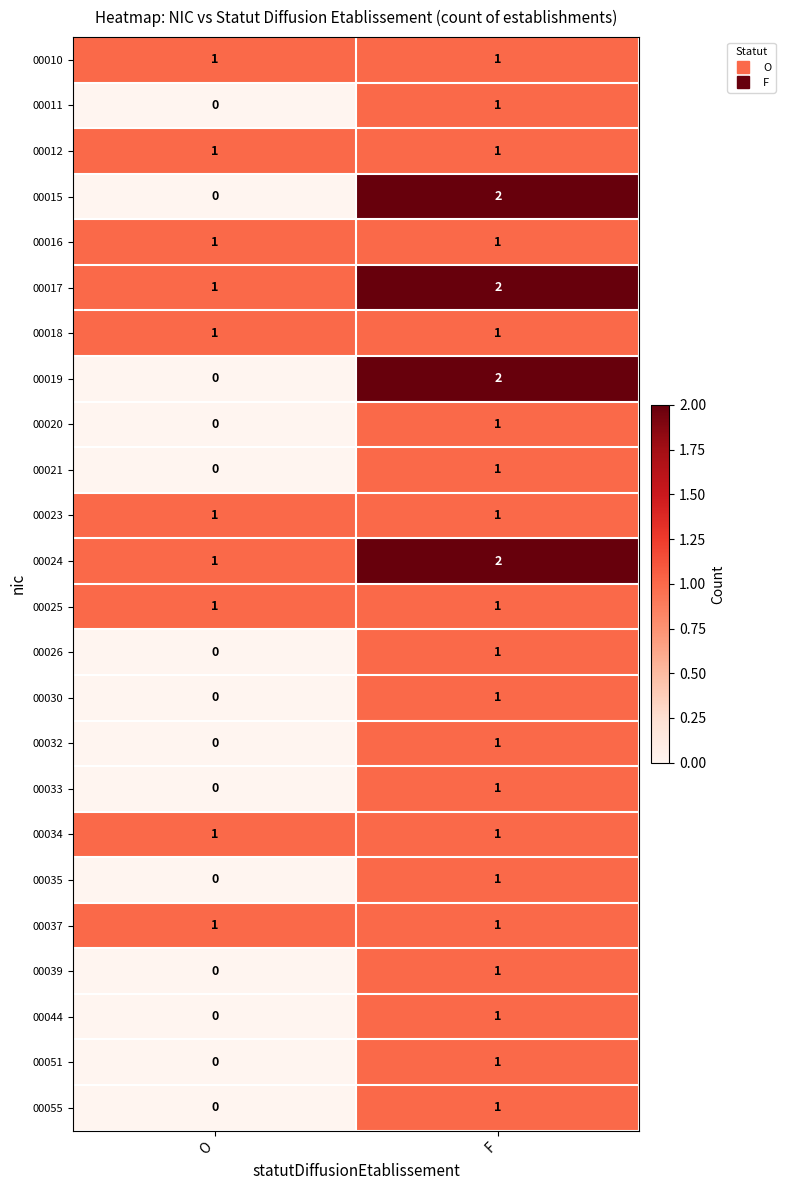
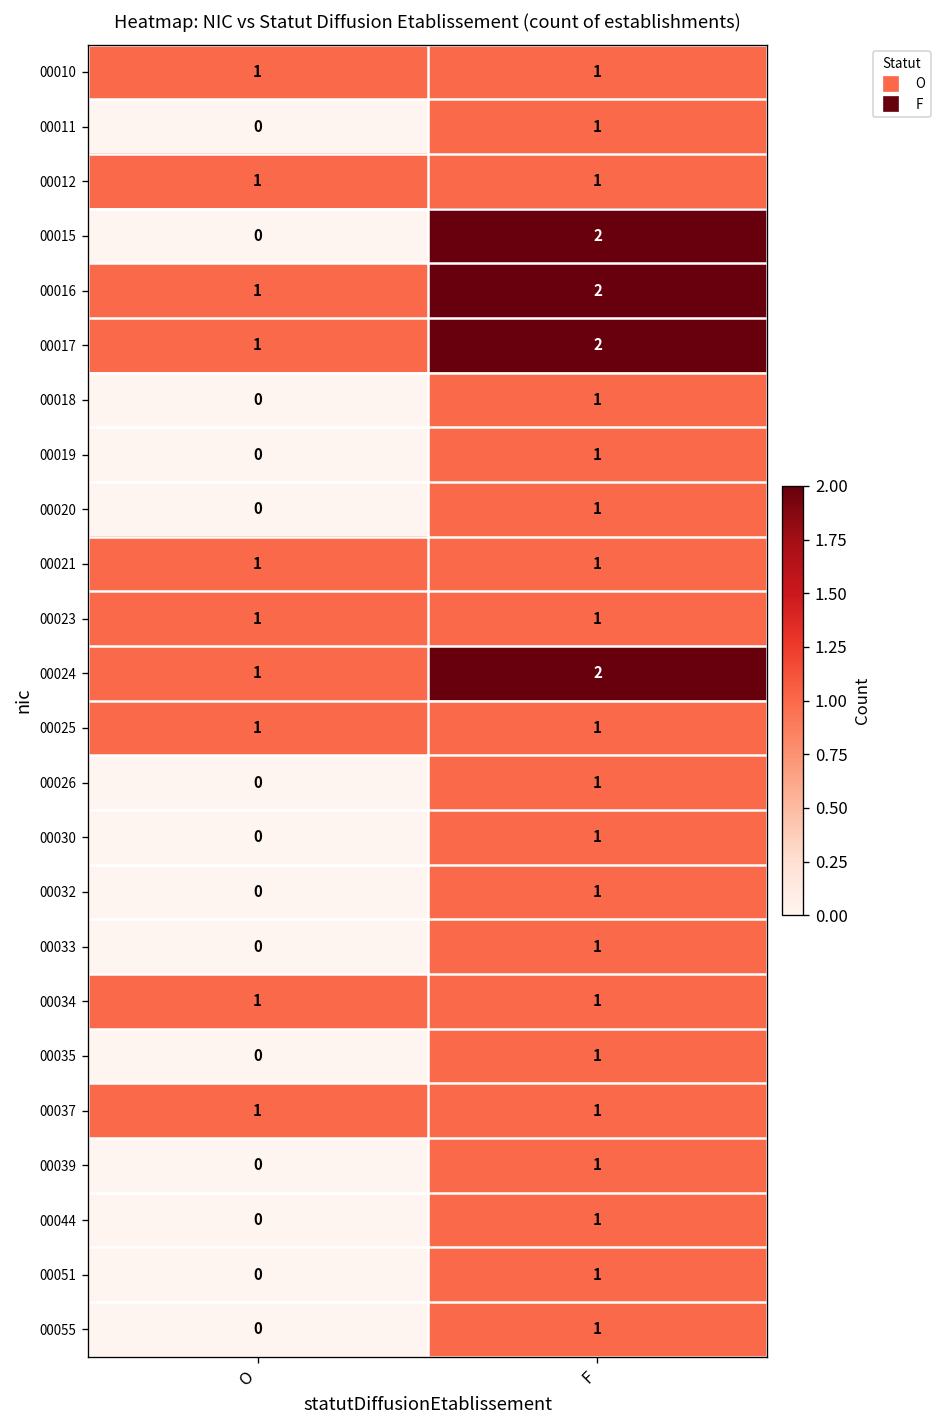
00016, F: 1 -> 2
00018, O: 1 -> 0
00019, F: 2 -> 1
00021, O: 0 -> 1
